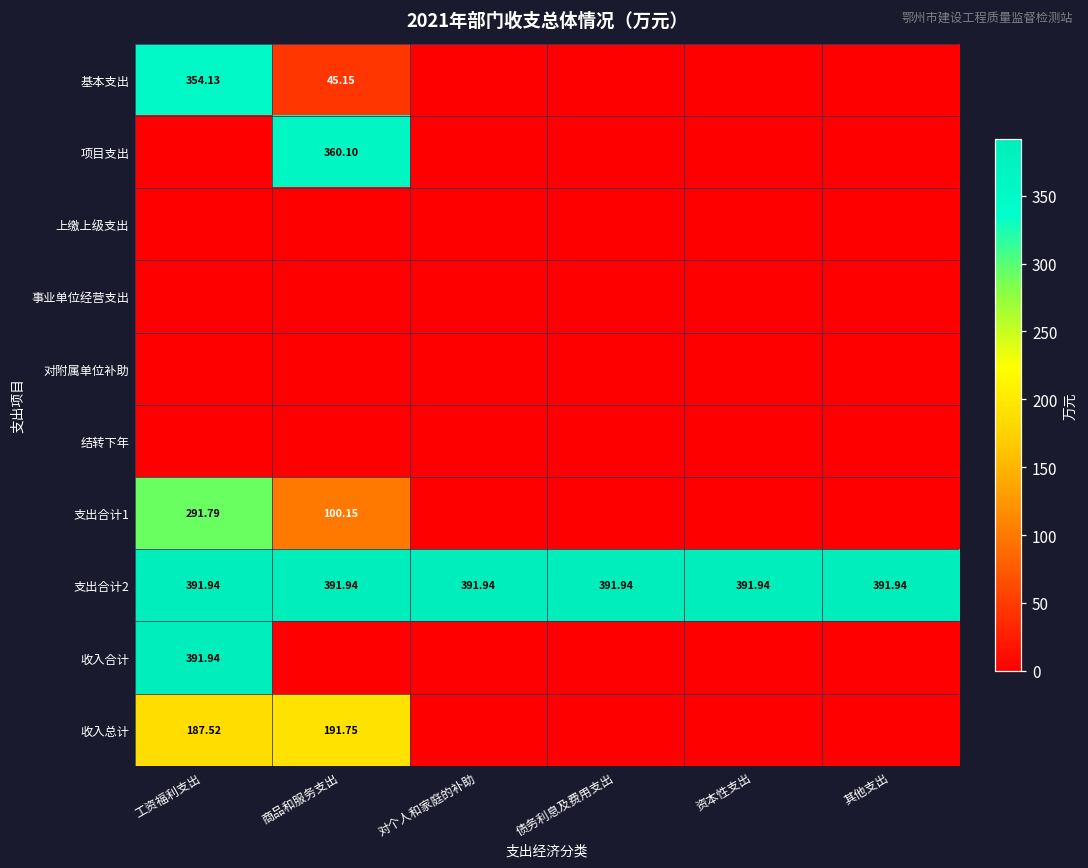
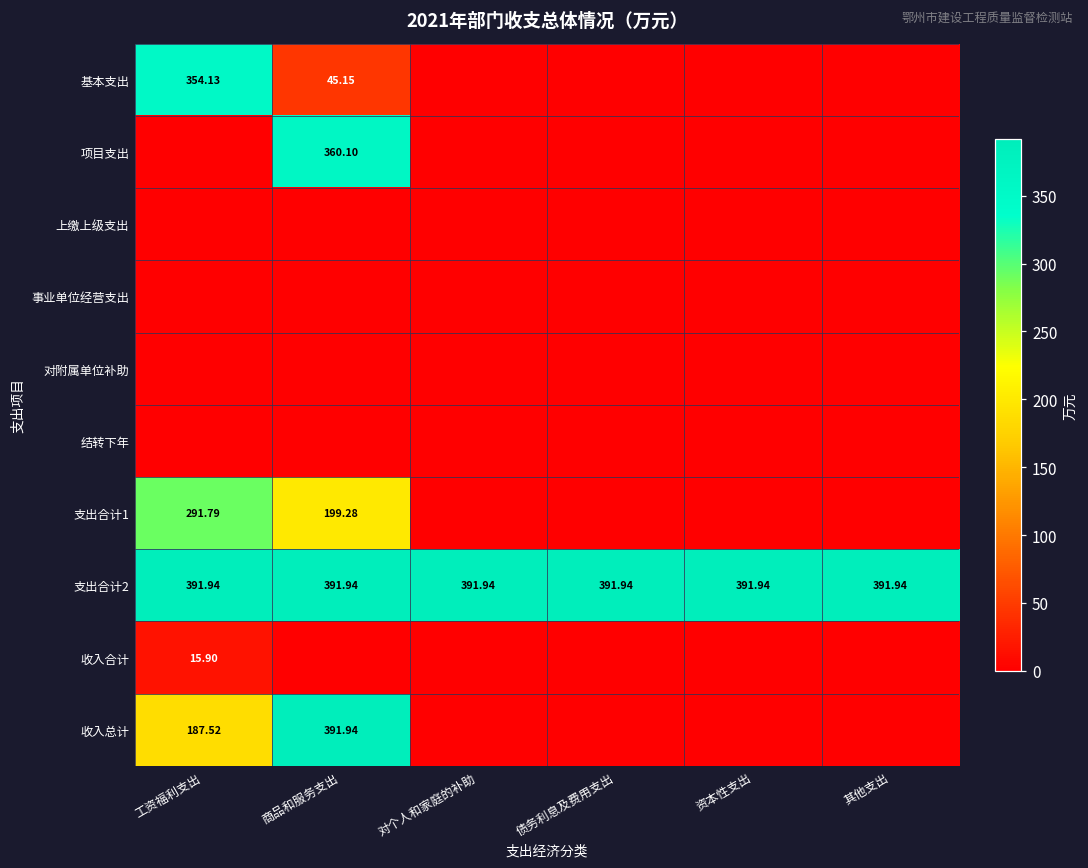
支出合计1, 商品和服务支出: 100.15 -> 199.28
收入合计, 工资福利支出: 391.94 -> 15.90
收入总计, 商品和服务支出: 191.75 -> 391.94
